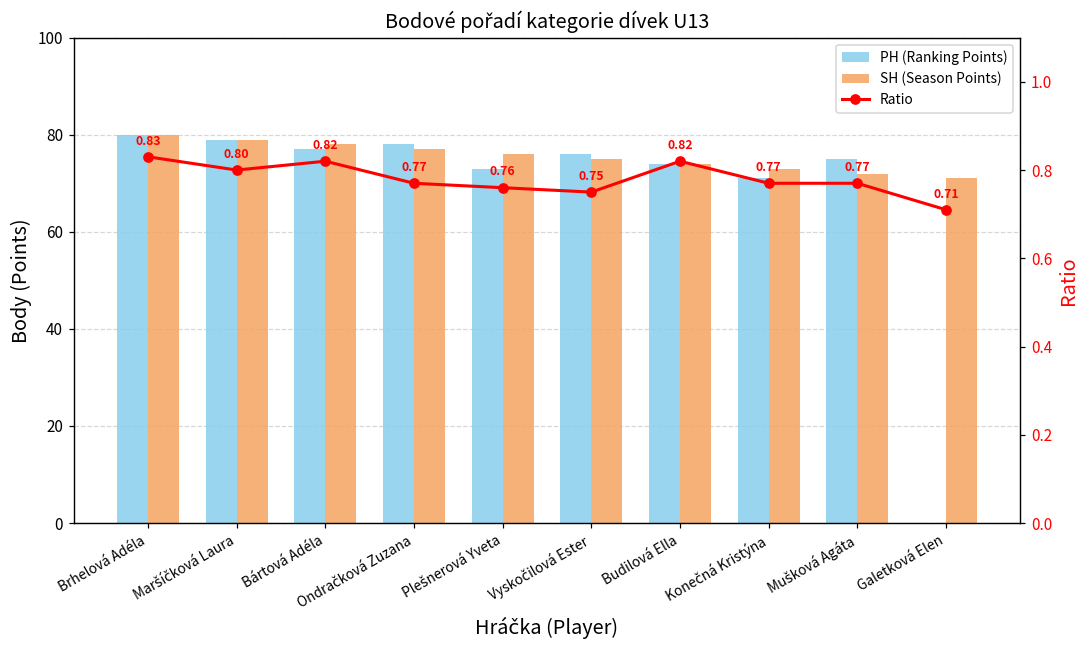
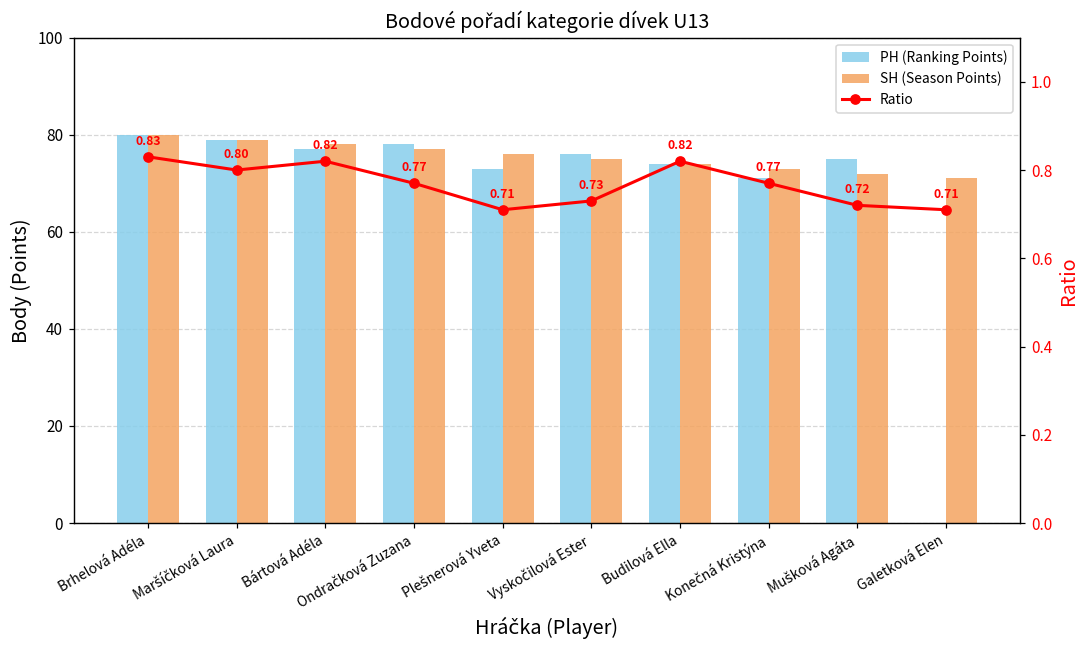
Ratio, Plešnerová Yveta: 0.76 -> 0.71
Ratio, Vyskočilová Ester: 0.75 -> 0.73
Ratio, Mušková Agáta: 0.77 -> 0.72
